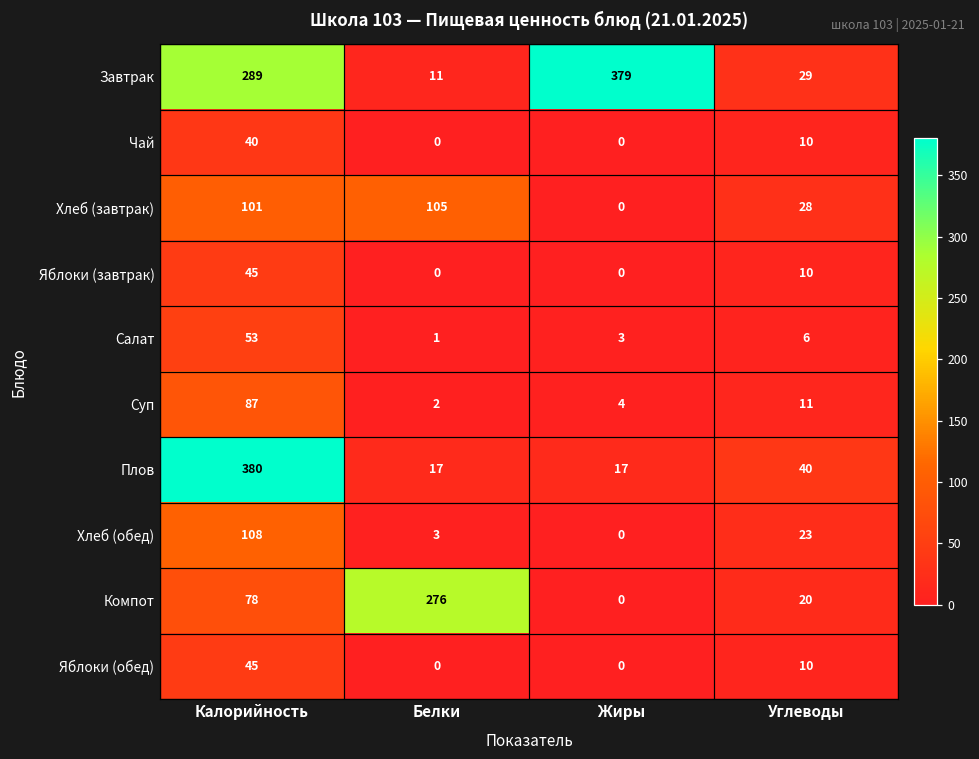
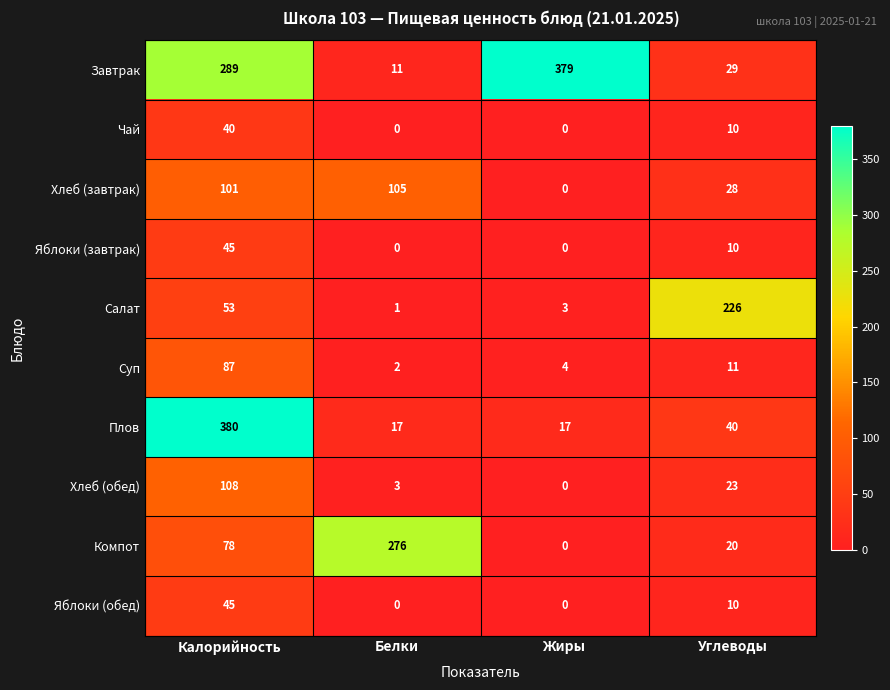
Салат, Углеводы: 6 -> 226
